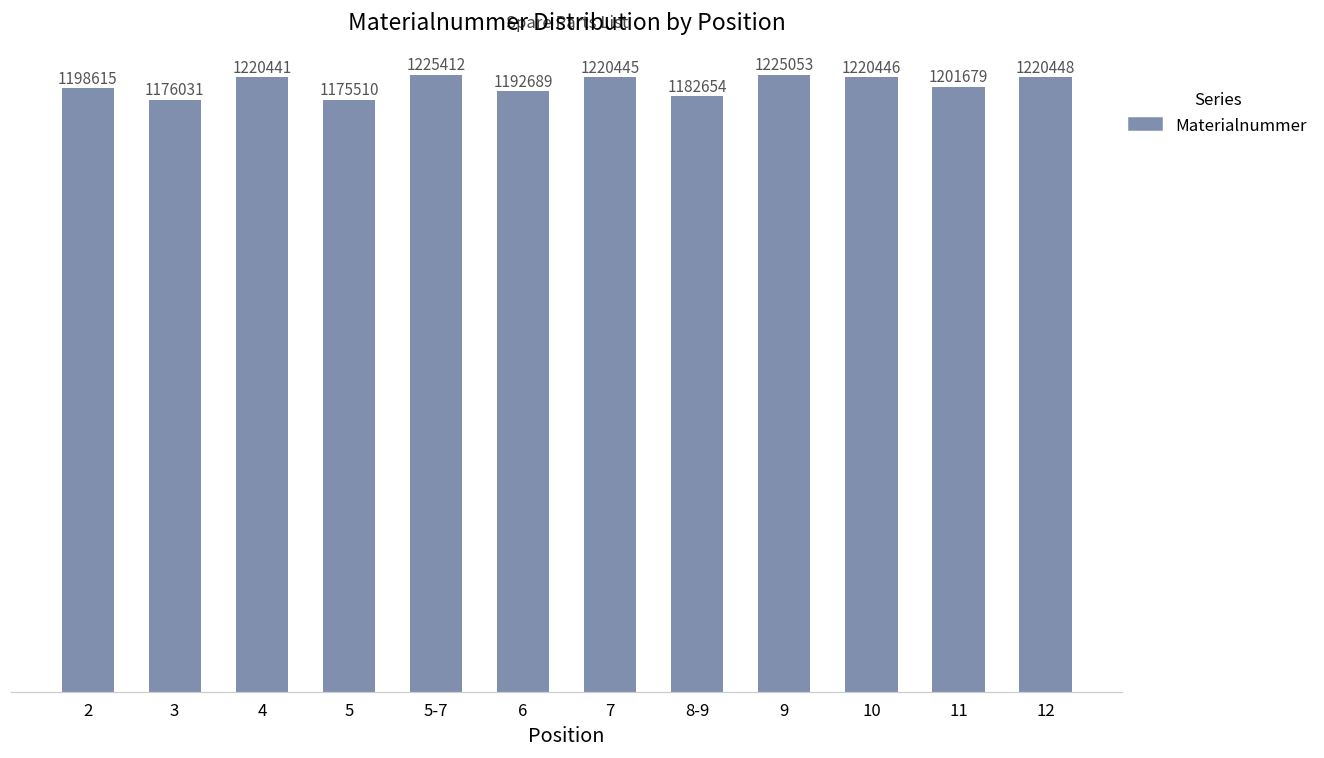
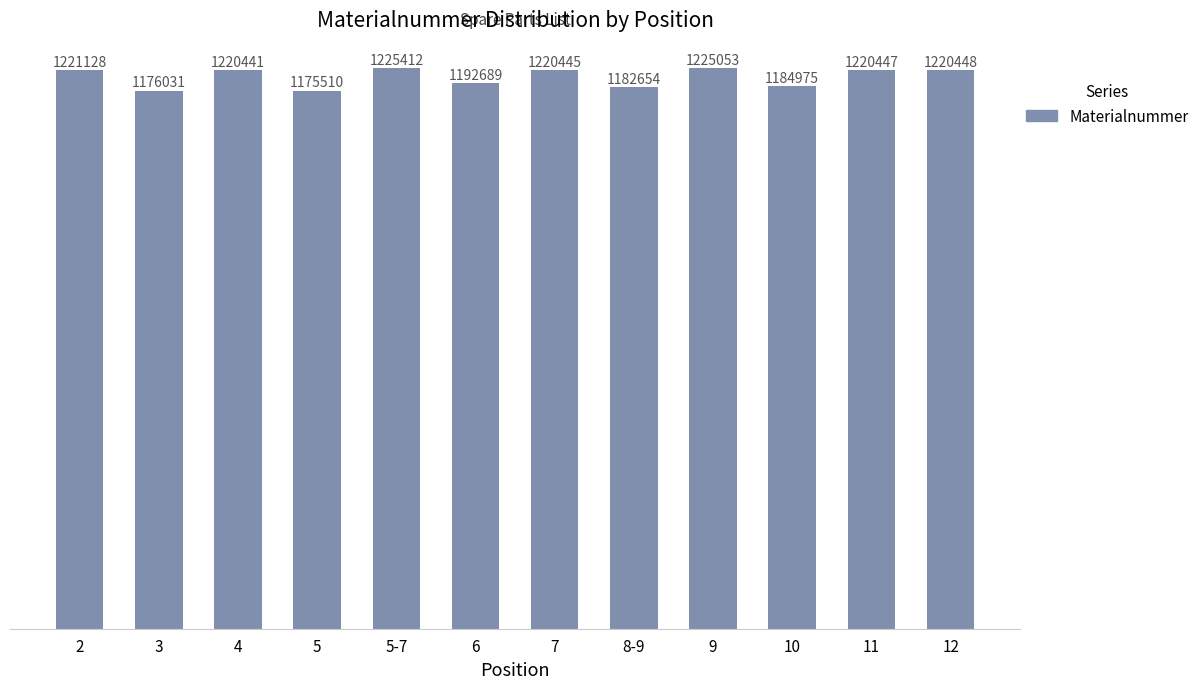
2: 1198615 -> 1221128
10: 1220446 -> 1184975
11: 1201679 -> 1220447
